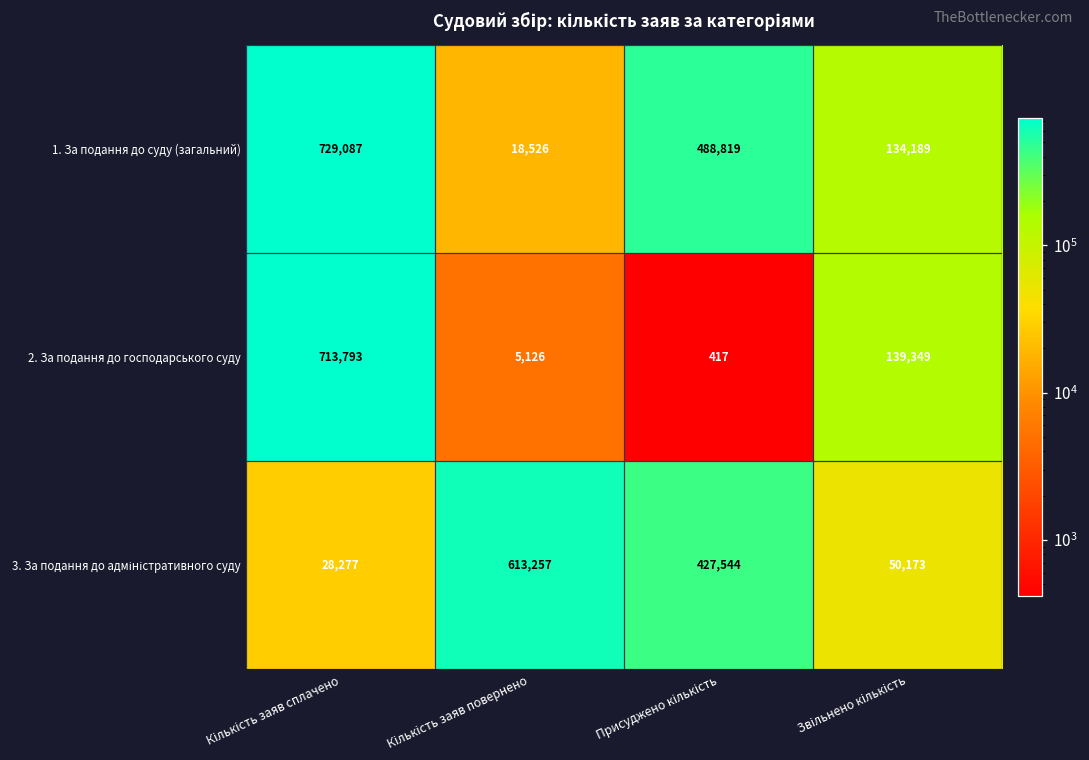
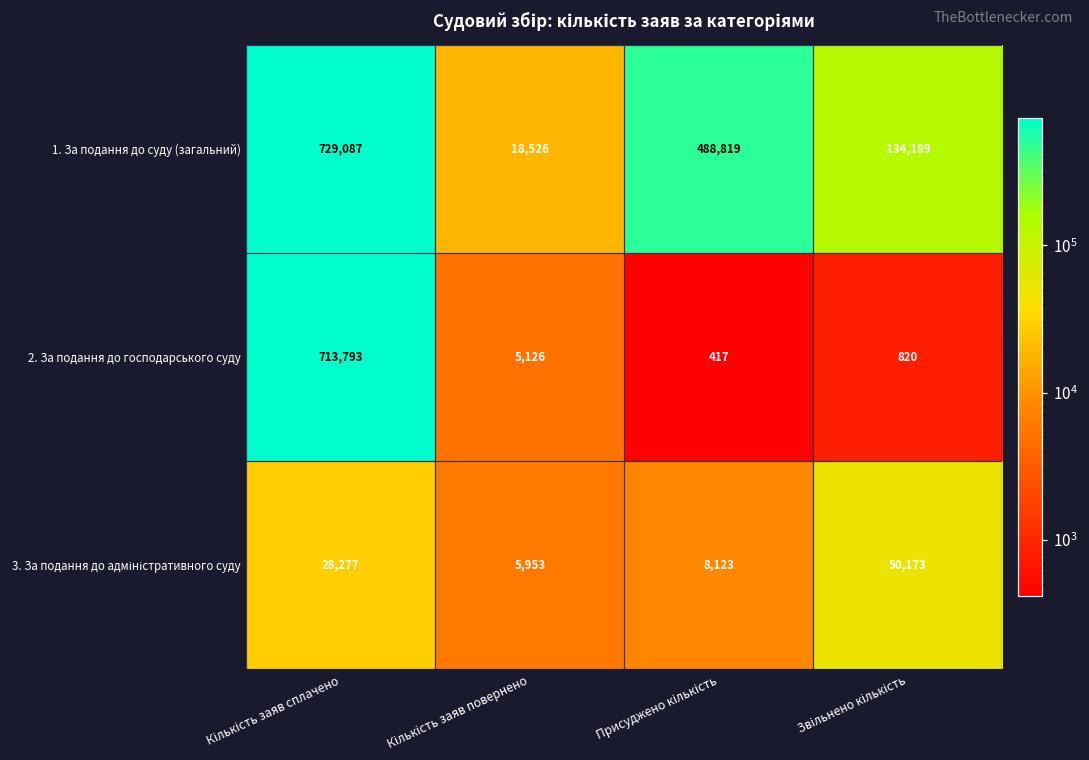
2. За подання до господарського суду, Звільнено кількість: 139,349 -> 820
3. За подання до адміністративного суду, Кількість заяв повернено: 613,257 -> 5,953
3. За подання до адміністративного суду, Присуджено кількість: 427,544 -> 8,123
